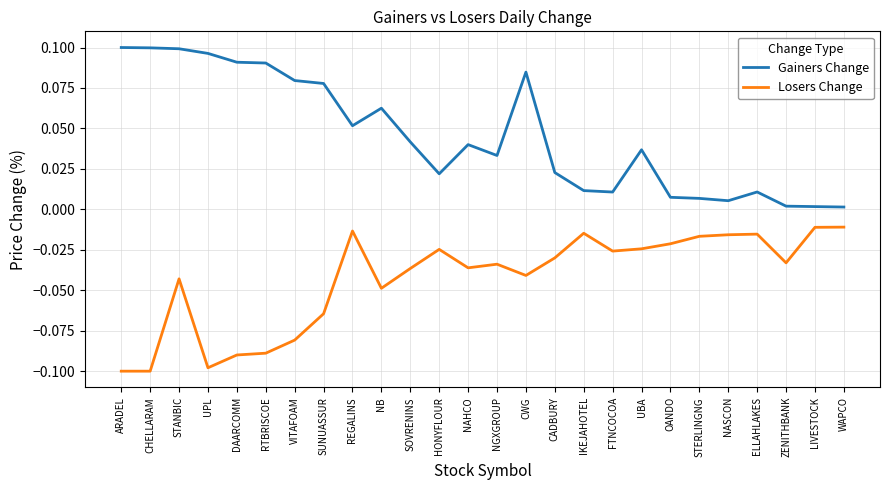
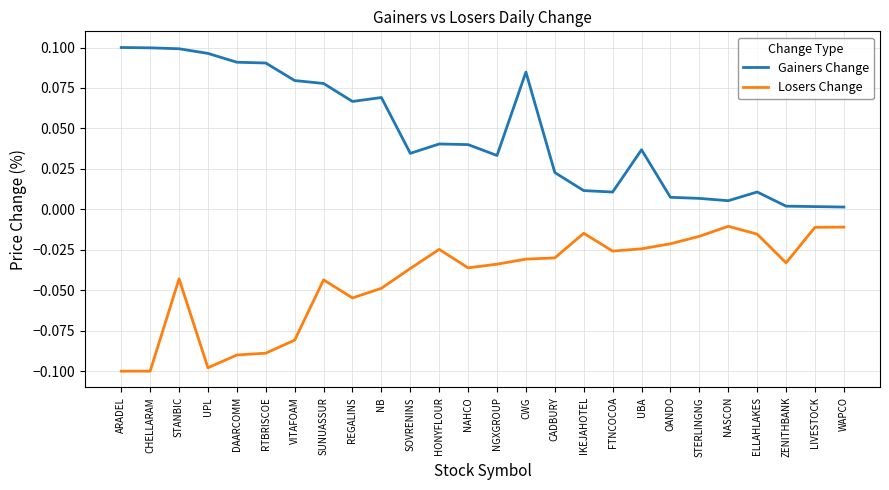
Losers Change, SUNUASSUR: -0.065 -> -0.044
Gainers Change, REGALINS: 0.052 -> 0.067
Losers Change, REGALINS: -0.013 -> -0.055
Gainers Change, NB: 0.063 -> 0.069
Gainers Change, SOVRENINS: 0.042 -> 0.035
Gainers Change, HONYFLOUR: 0.022 -> 0.040
Losers Change, CWG: -0.041 -> -0.031
Losers Change, NASCON: -0.016 -> -0.010
